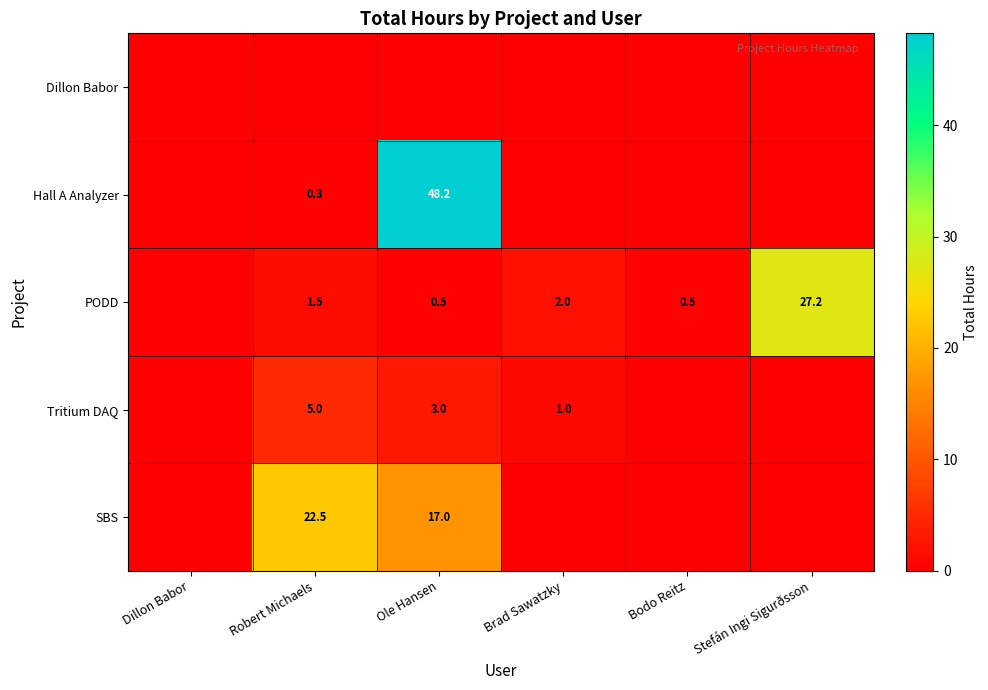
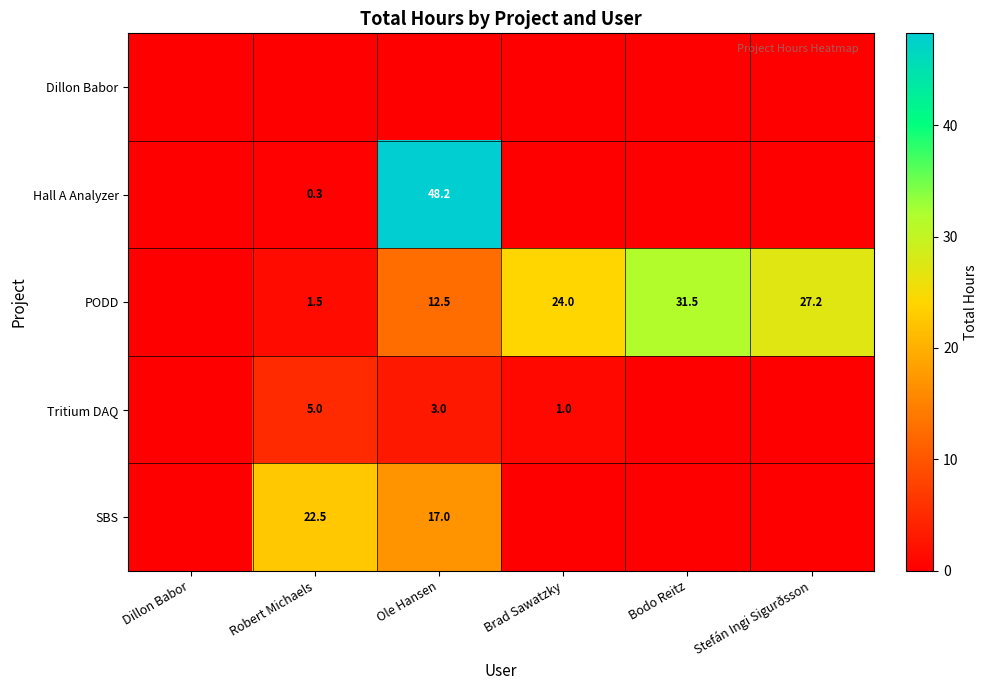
PODD, Ole Hansen: 0.5 -> 12.5
PODD, Brad Sawatzky: 2.0 -> 24.0
PODD, Bodo Reitz: 0.5 -> 31.5
